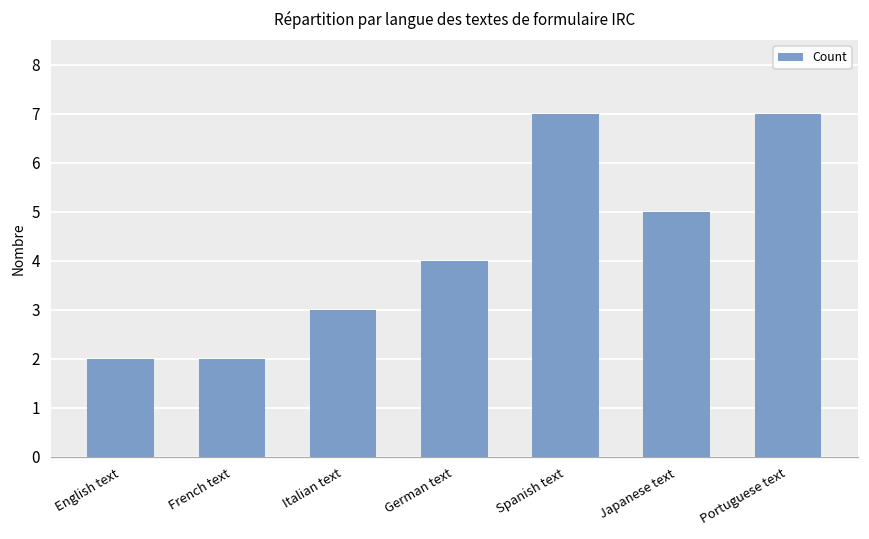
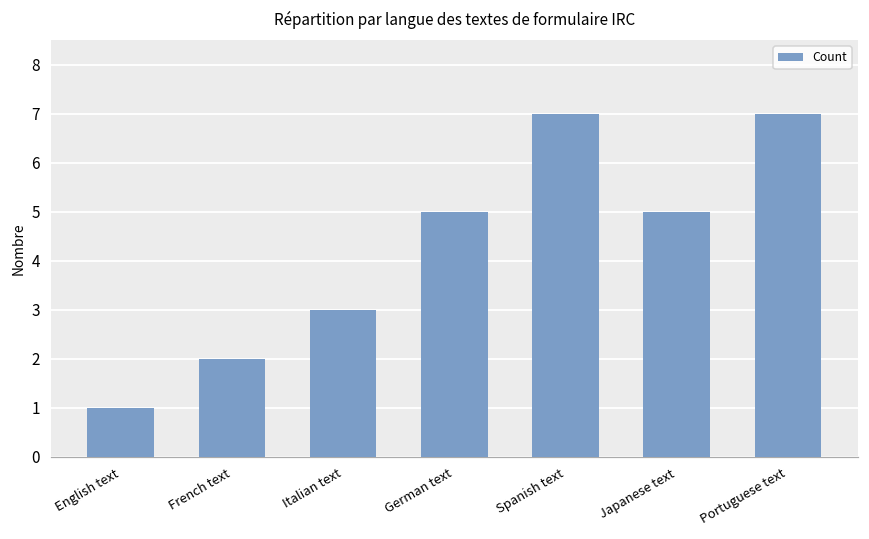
English text: 2 -> 1
German text: 4 -> 5
